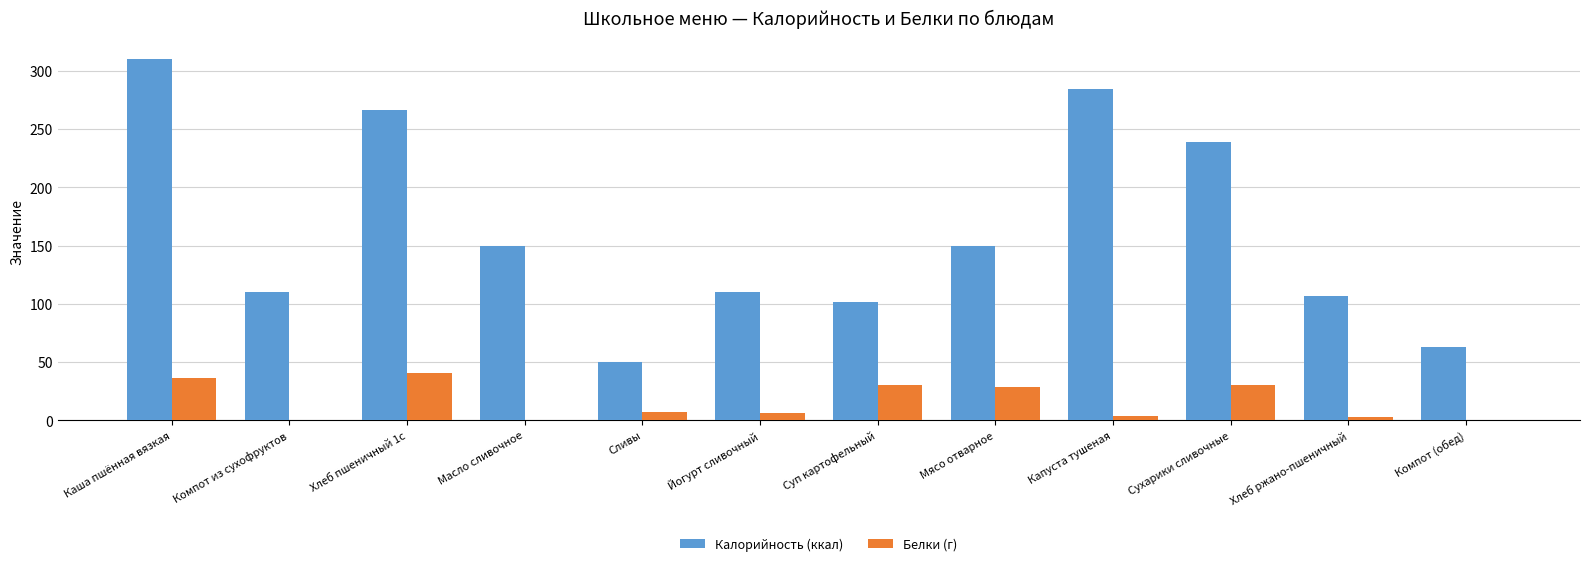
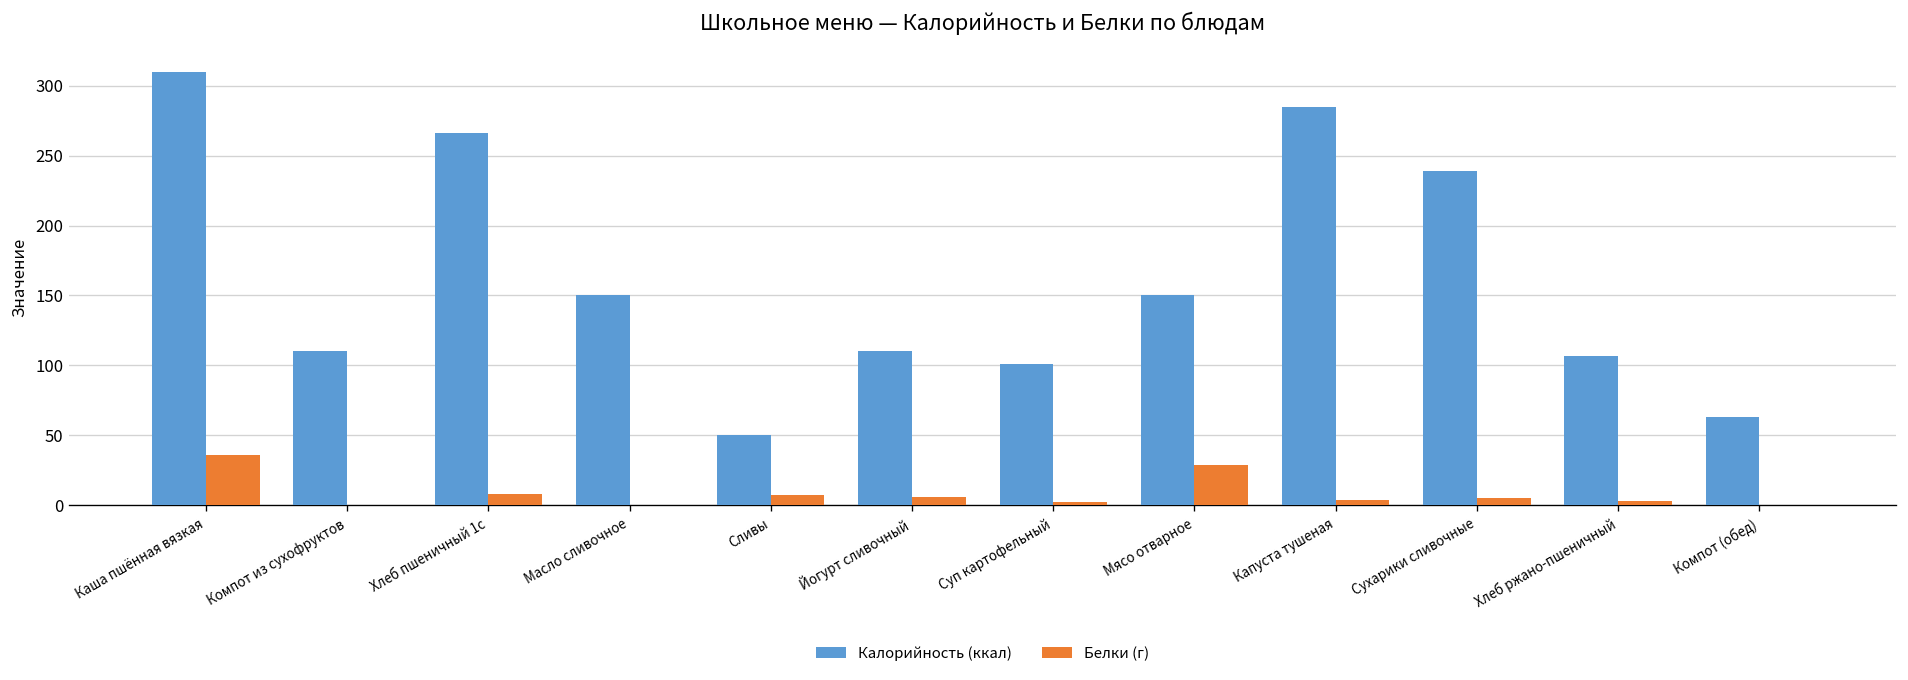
Белки (г), Хлеб пшеничный 1с: 41 -> 8
Белки (г), Суп картофельный: 30 -> 2
Белки (г), Сухарики сливочные: 30 -> 5
